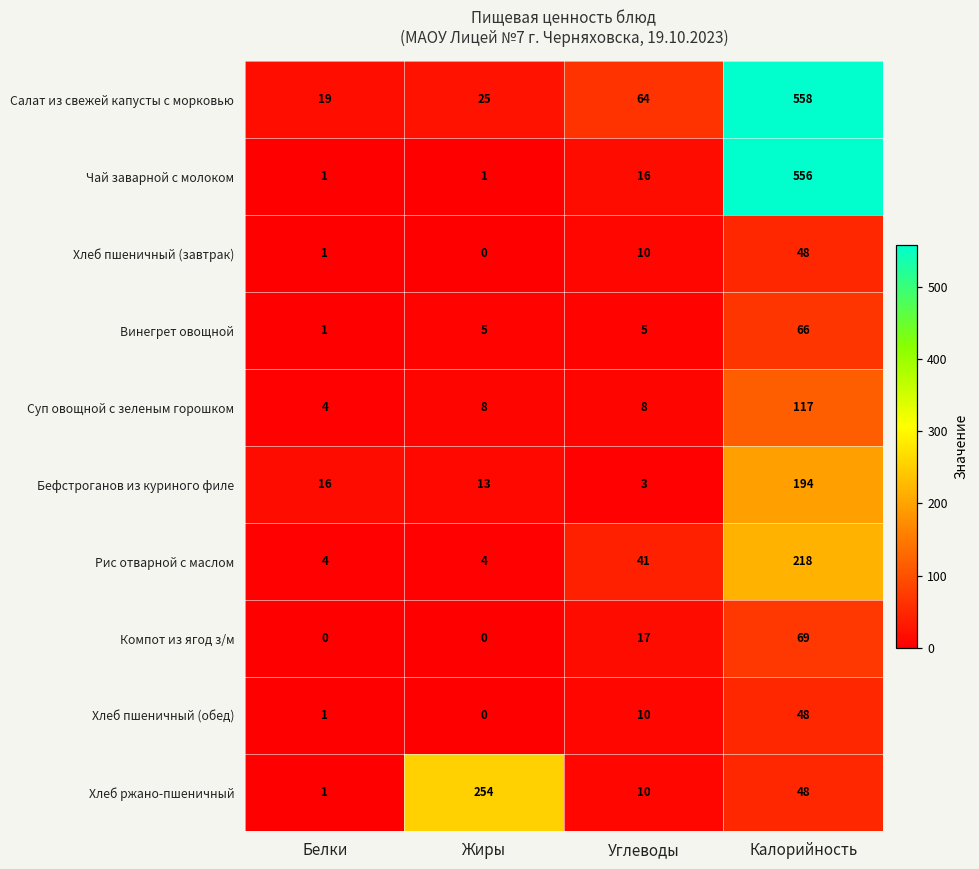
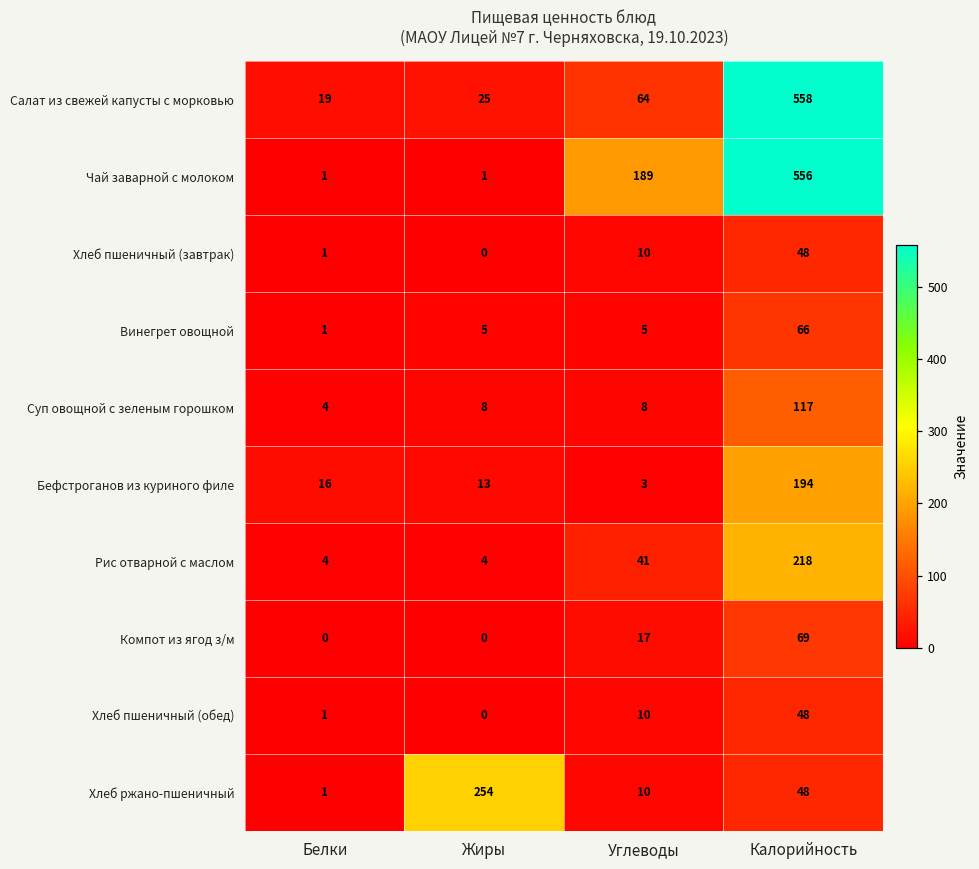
Чай заварной с молоком, Углеводы: 16 -> 189
